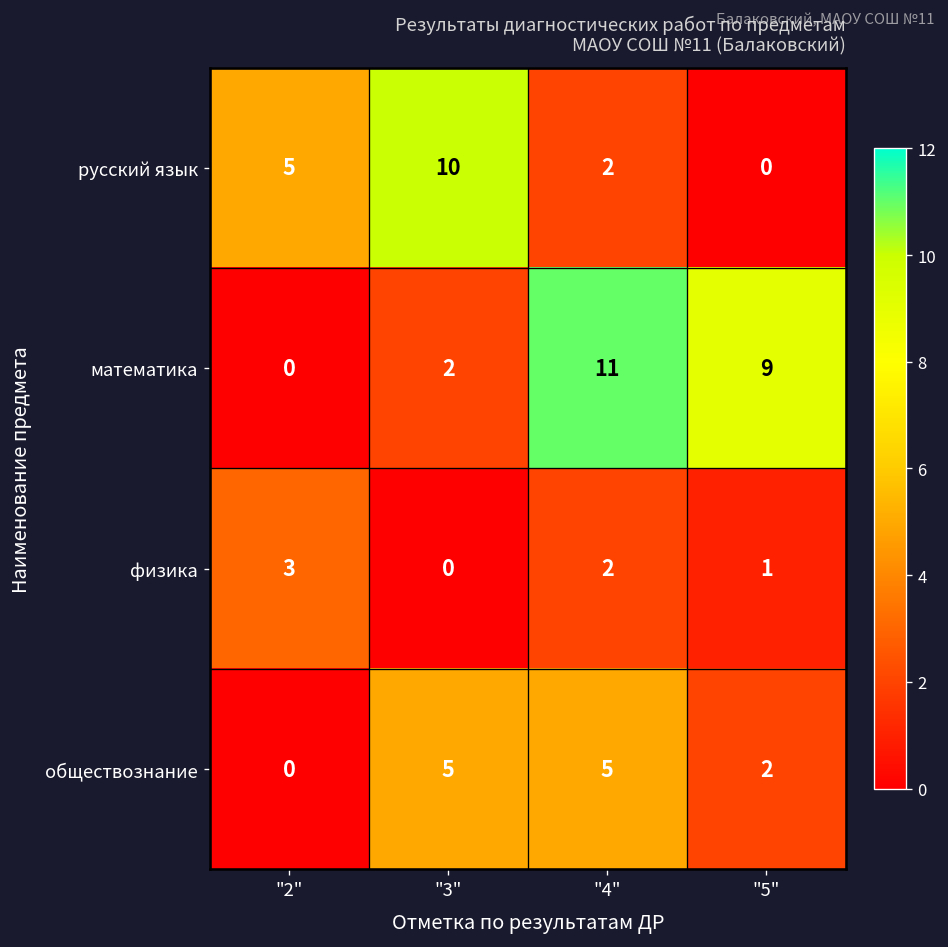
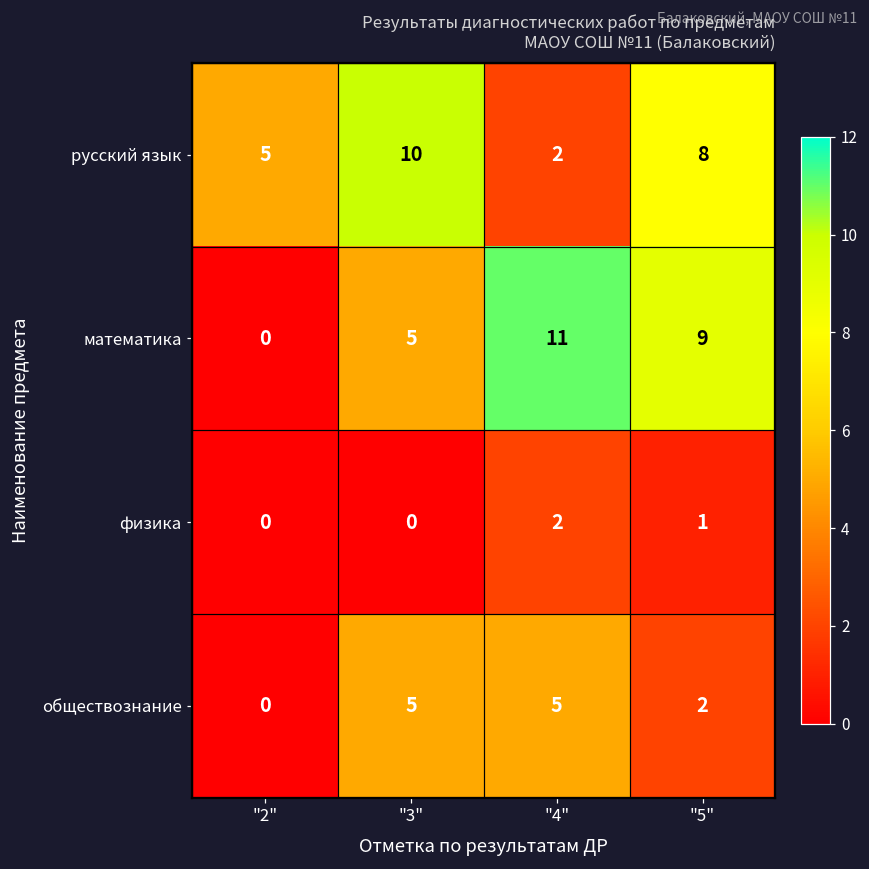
русский язык, "5": 0 -> 8
математика, "3": 2 -> 5
физика, "2": 3 -> 0
